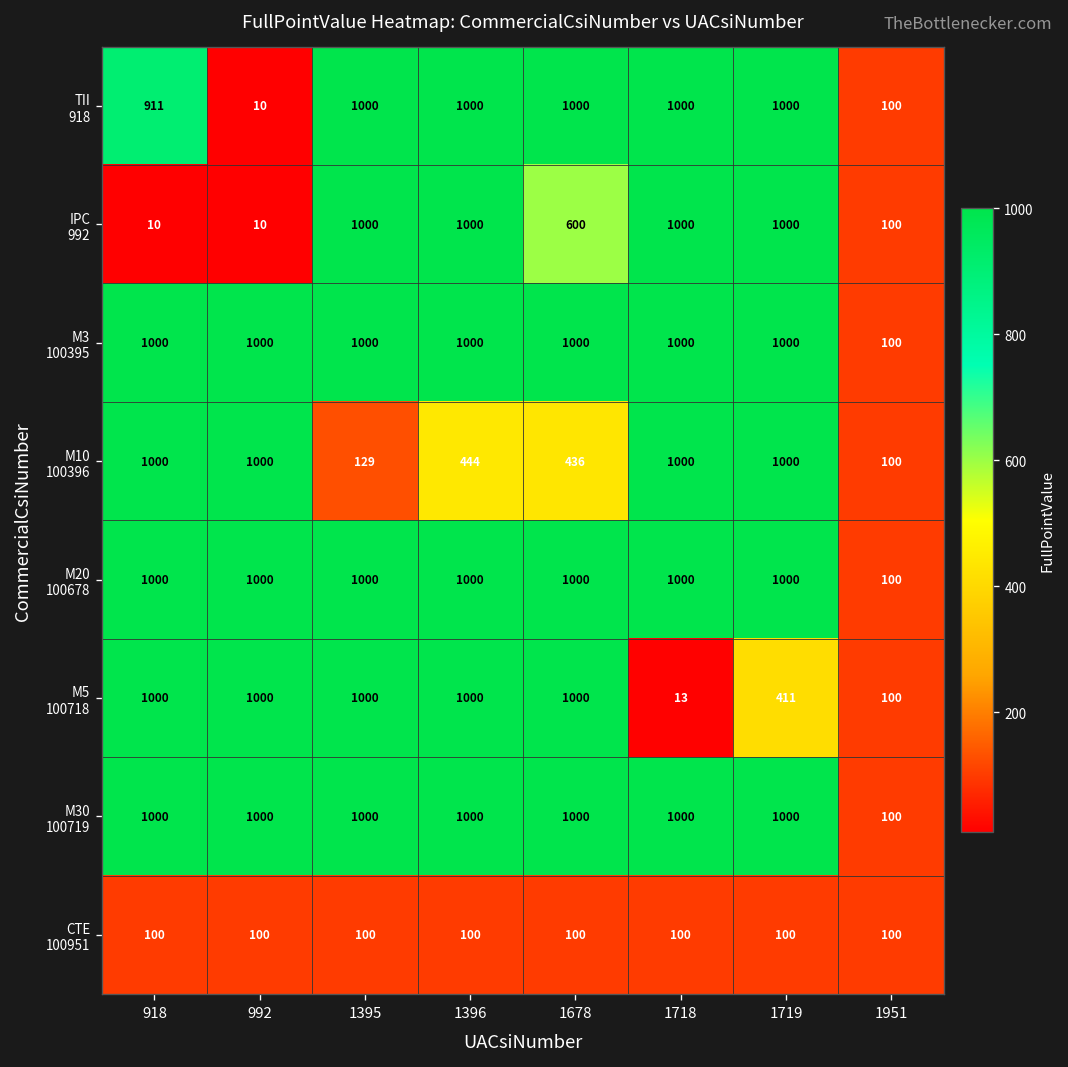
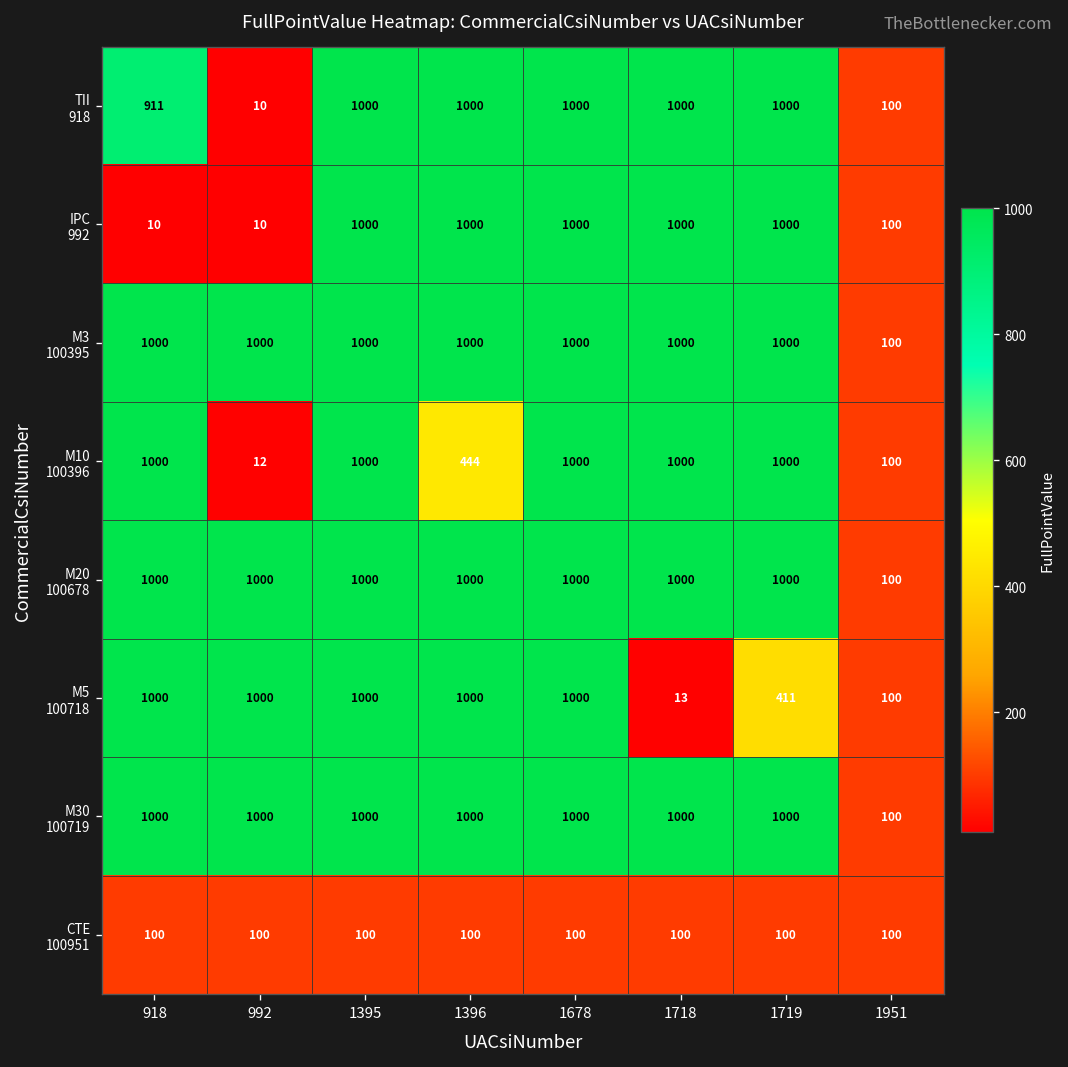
IPC 992, 1678: 600 -> 1000
M10 100396, 992: 1000 -> 12
M10 100396, 1395: 129 -> 1000
M10 100396, 1678: 436 -> 1000
